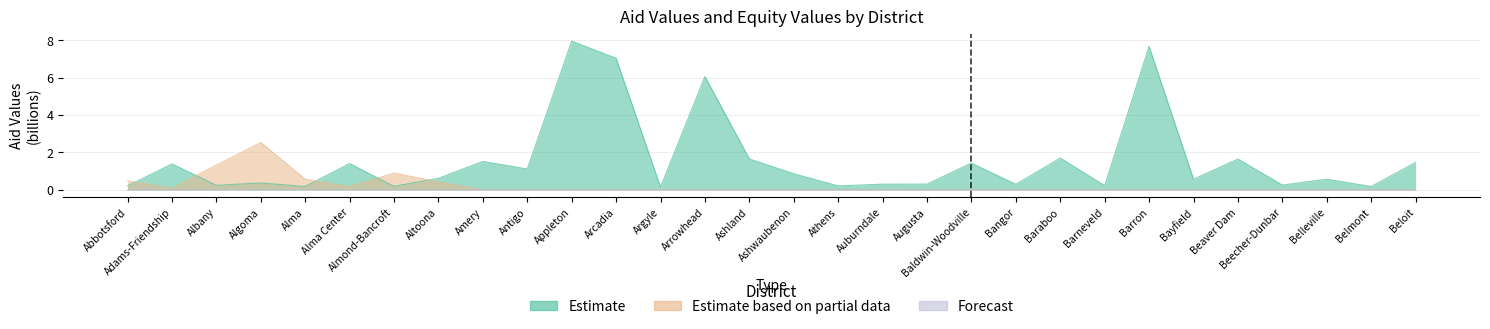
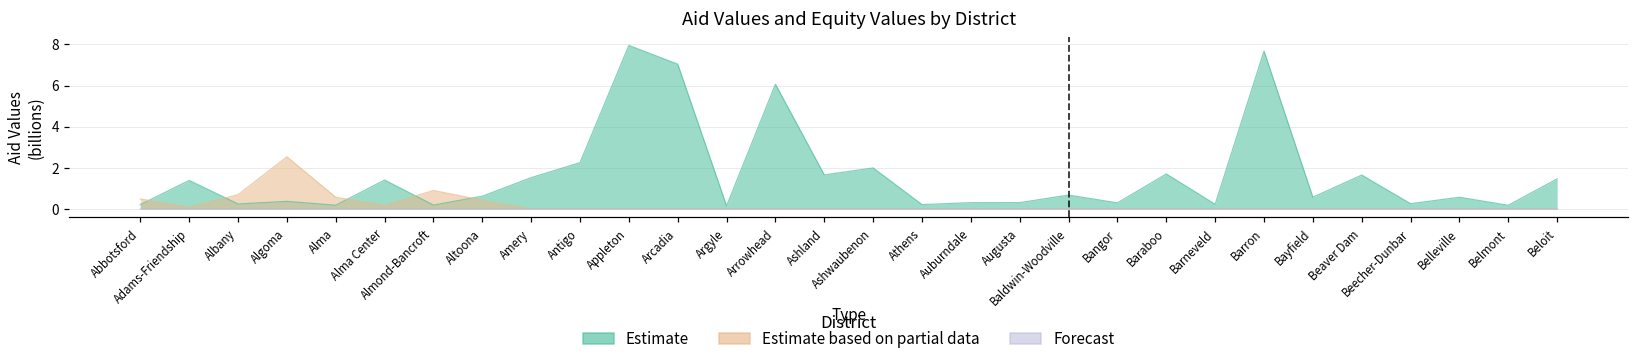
Estimate based on partial data, Albany: 1.3 -> 0.7
Estimate, Antigo: 1.1 -> 2.3
Estimate, Ashwaubenon: 0.9 -> 2.0
Estimate, Baldwin-Woodville: 1.4 -> 0.7
